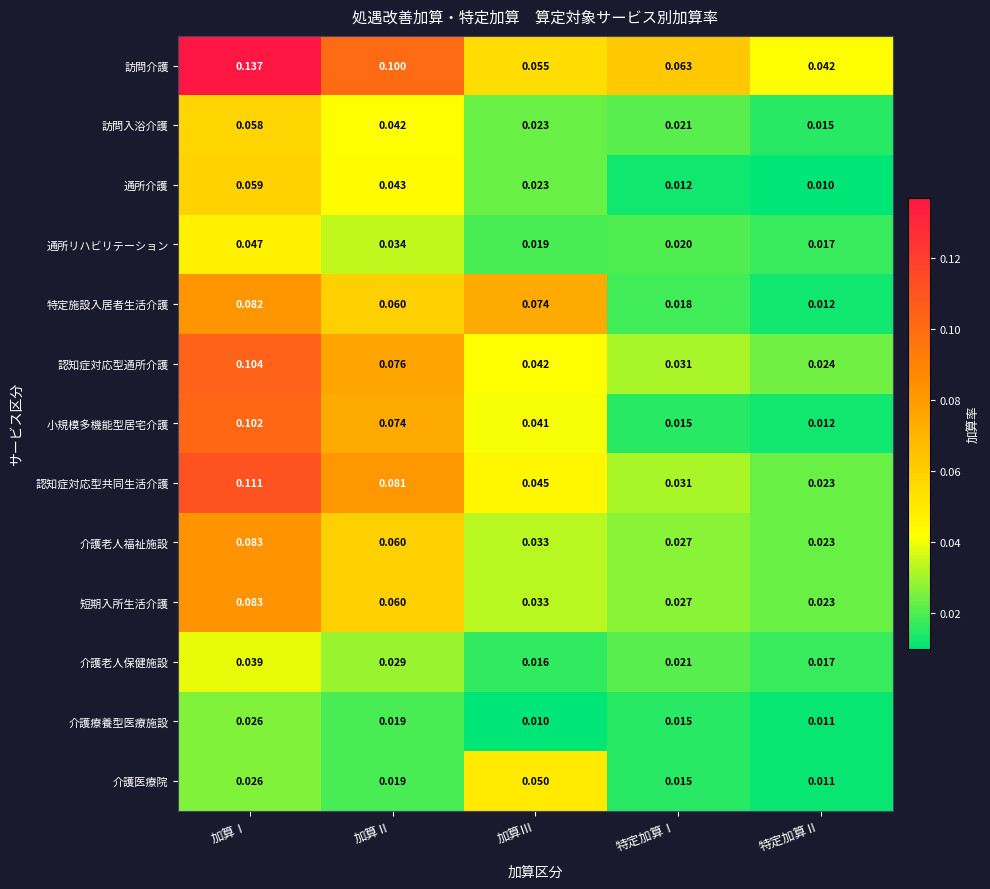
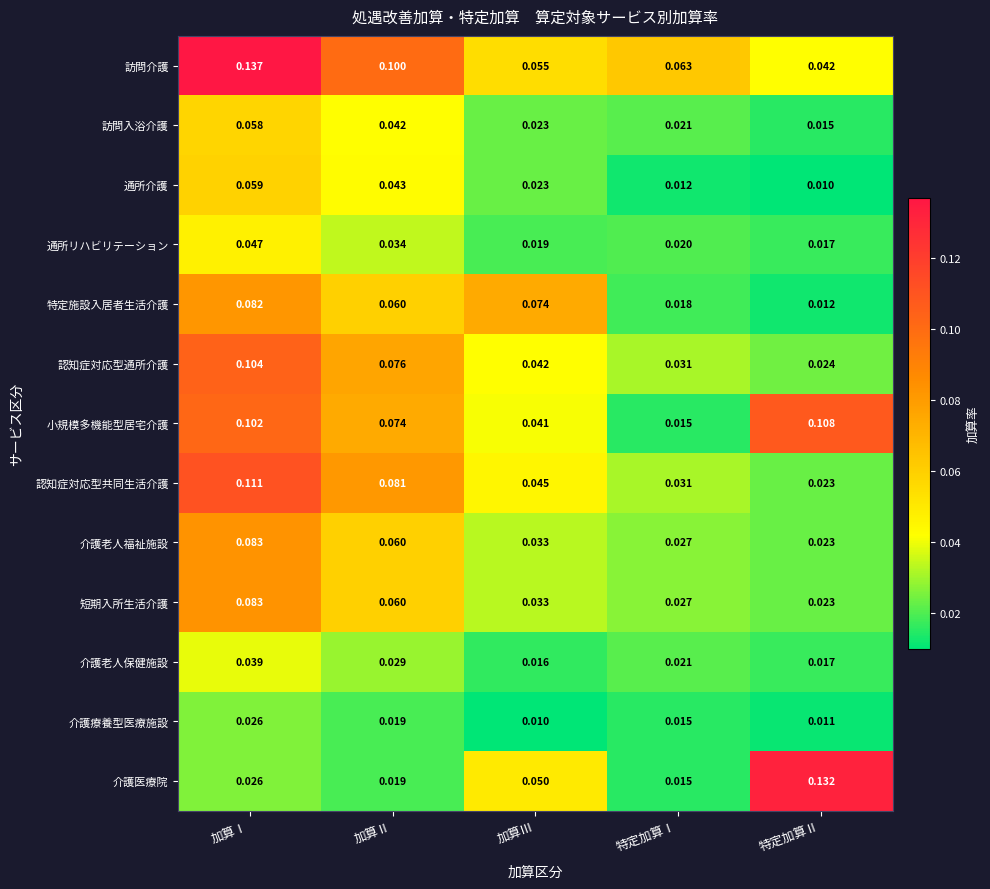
小規模多機能型居宅介護, 特定加算Ⅱ: 0.012 -> 0.108
介護医療院, 特定加算Ⅱ: 0.011 -> 0.132
